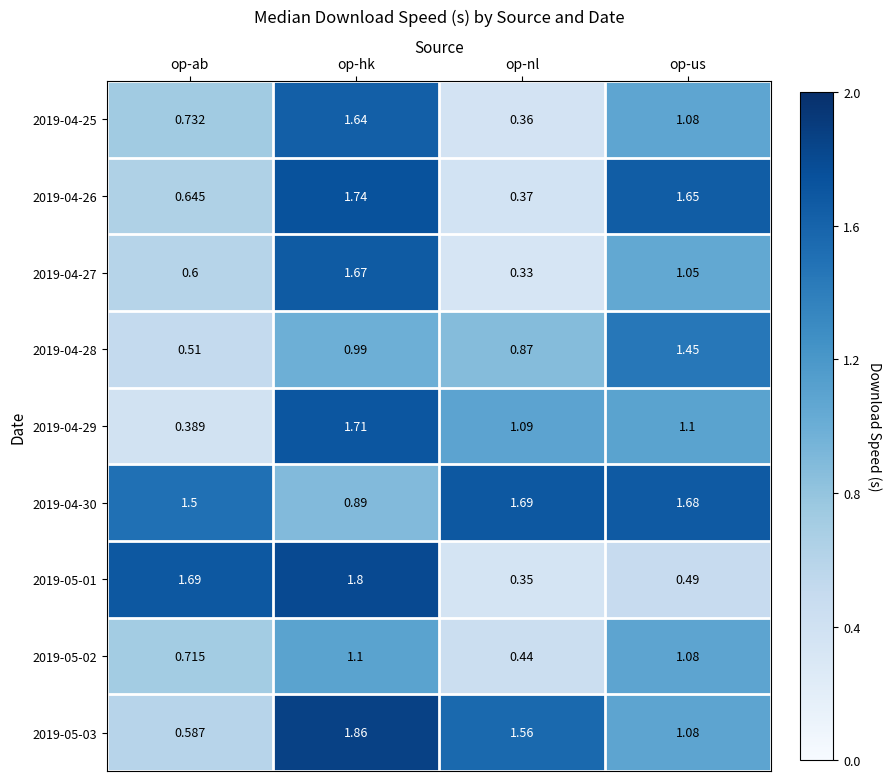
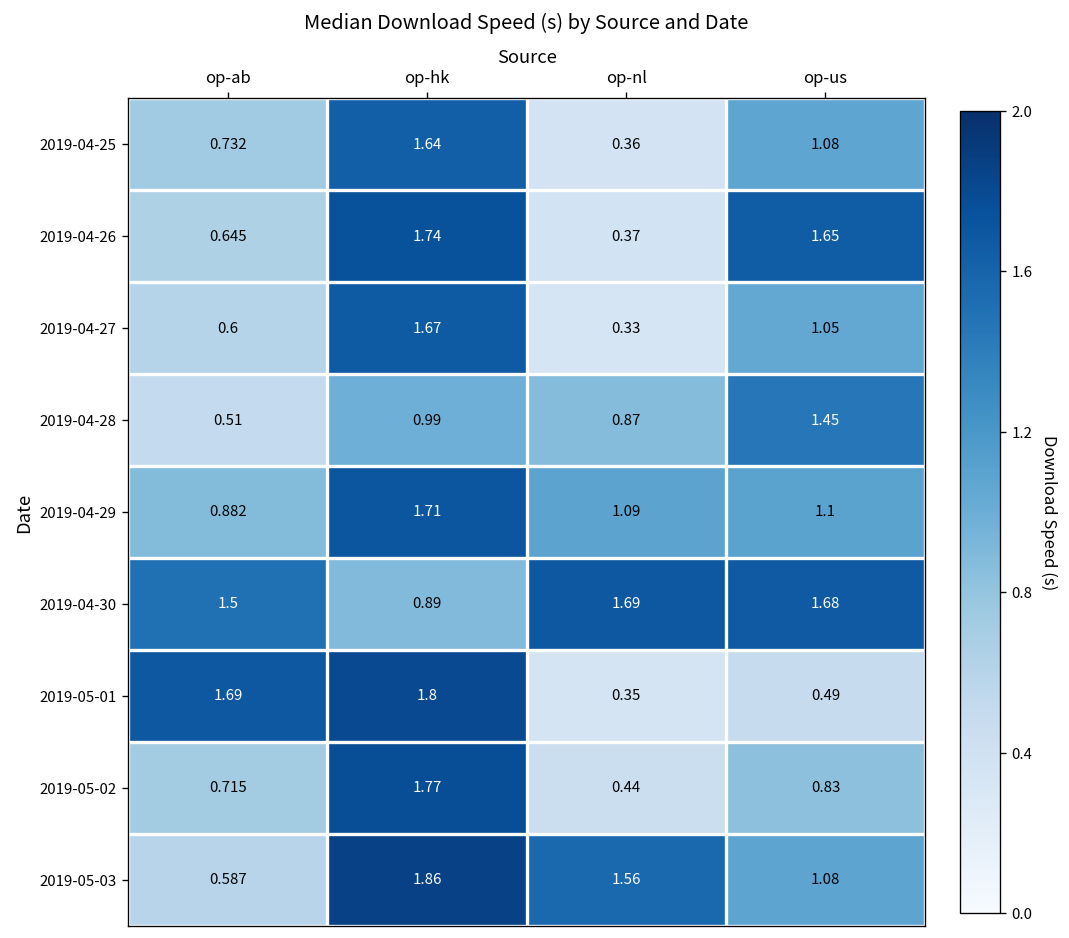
2019-04-29, op-ab: 0.389 -> 0.882
2019-05-02, op-hk: 1.1 -> 1.77
2019-05-02, op-us: 1.08 -> 0.83
